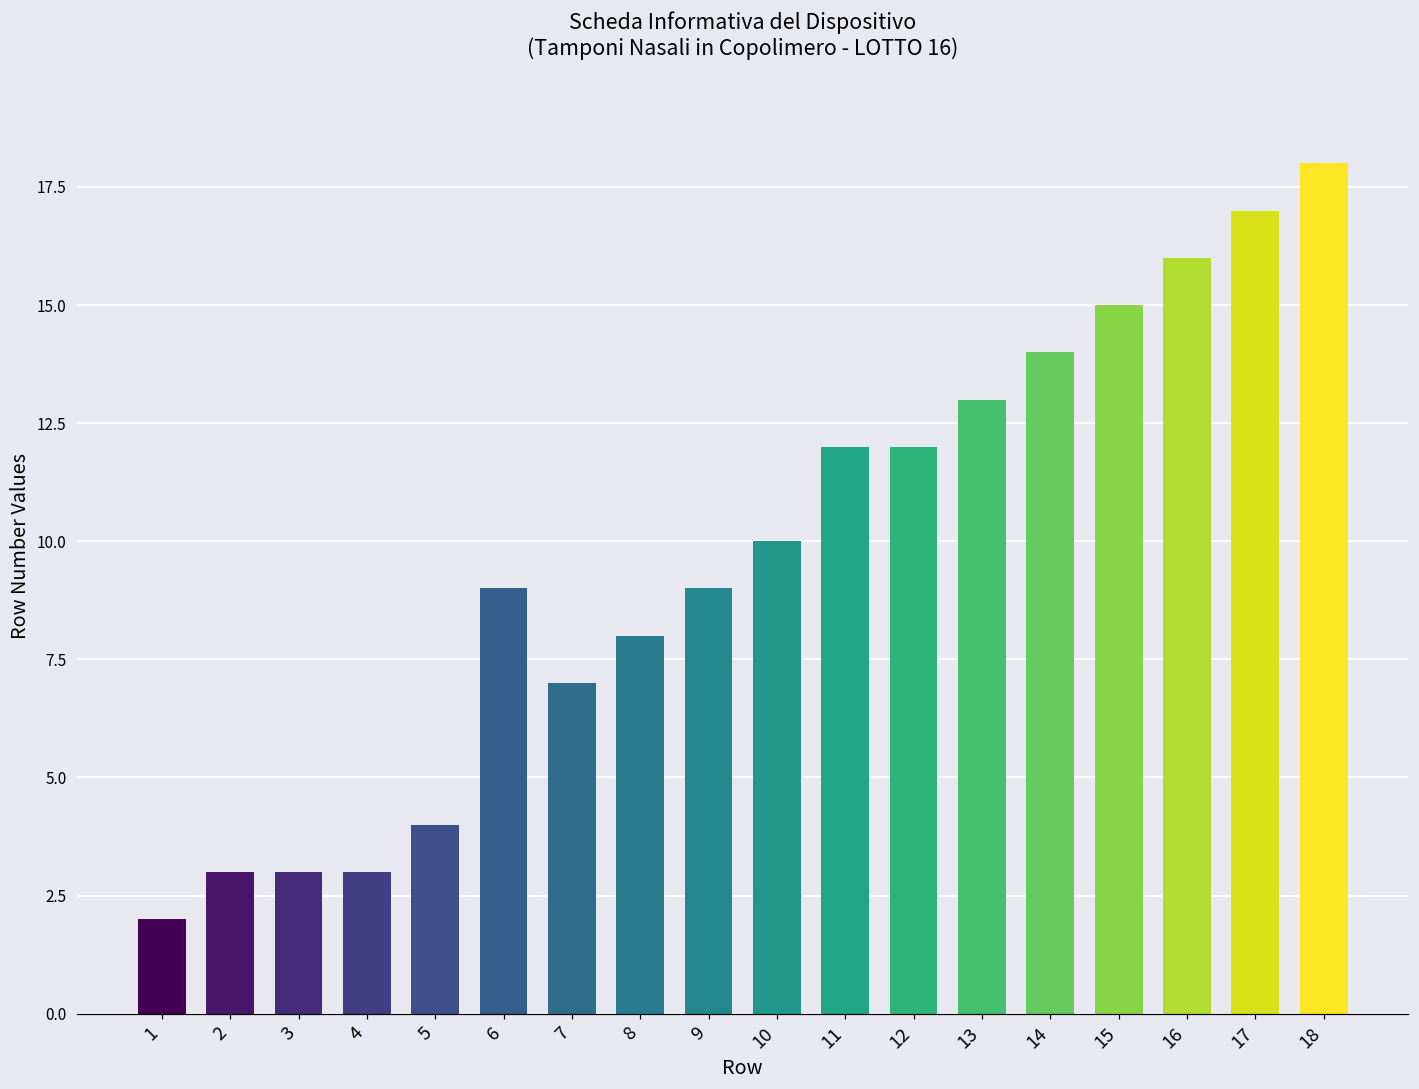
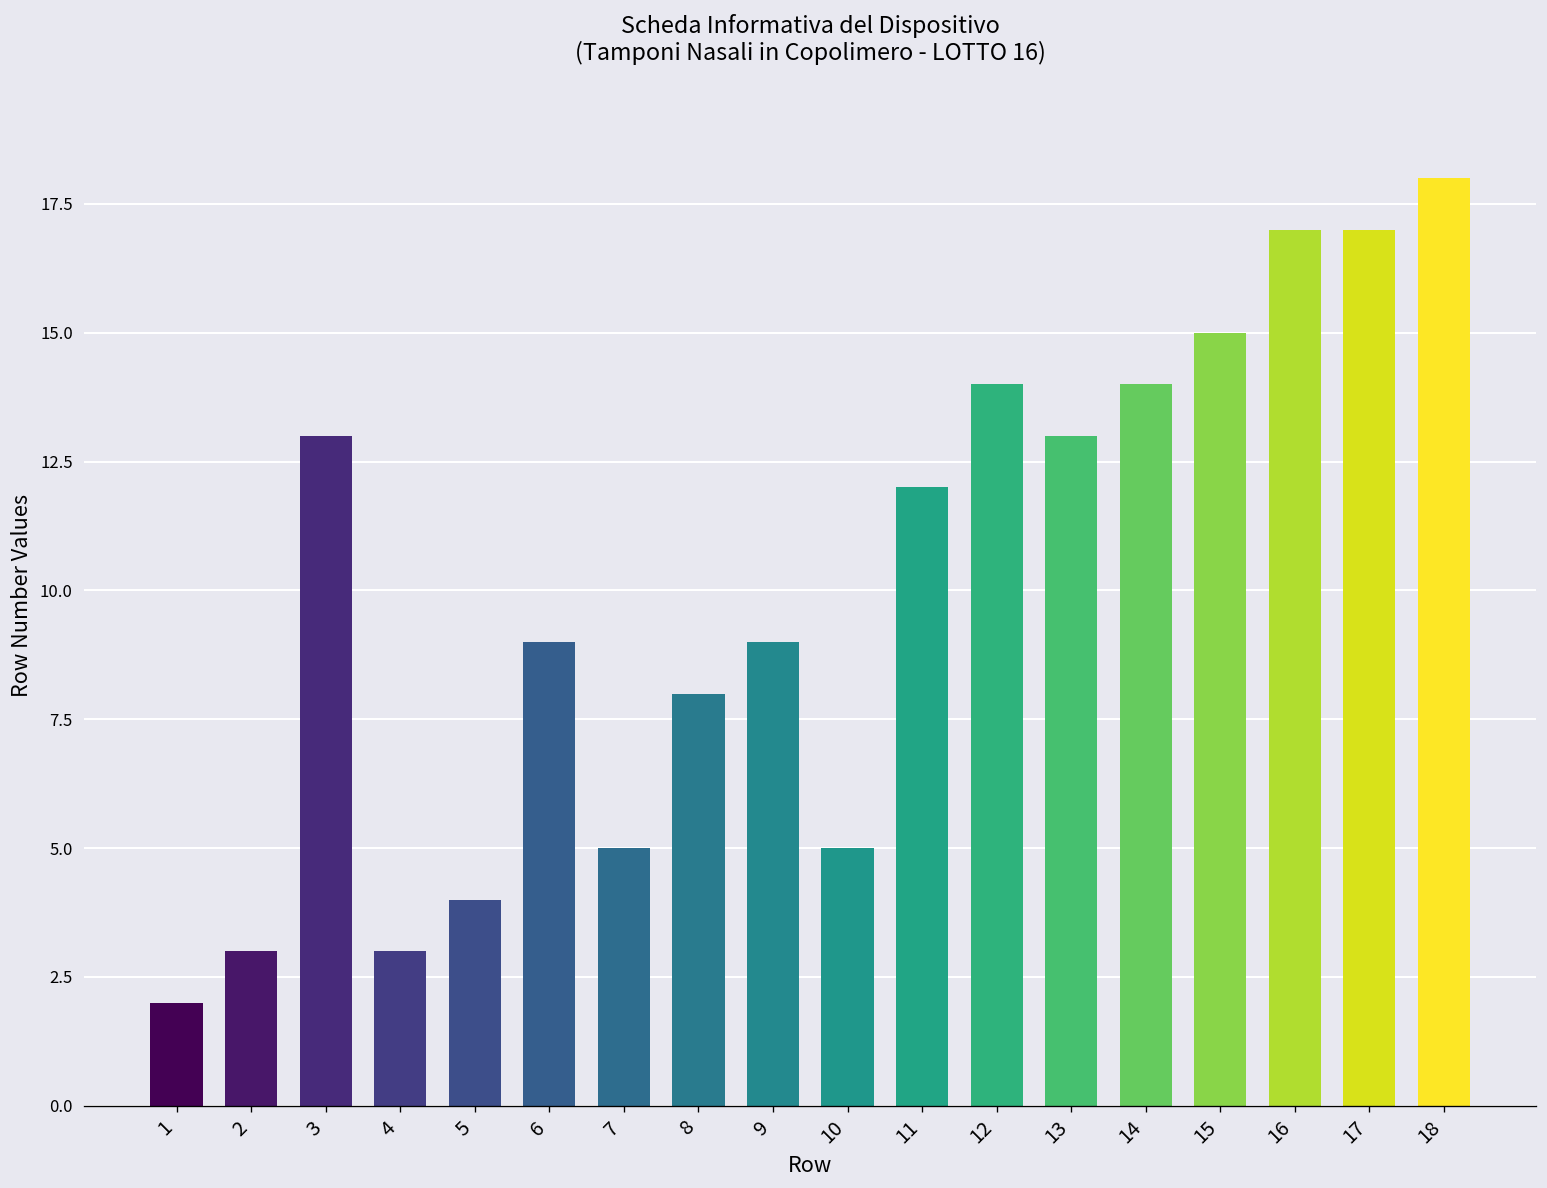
3: 3 -> 13
7: 7 -> 5
10: 10 -> 5
12: 12 -> 14
16: 16 -> 17
